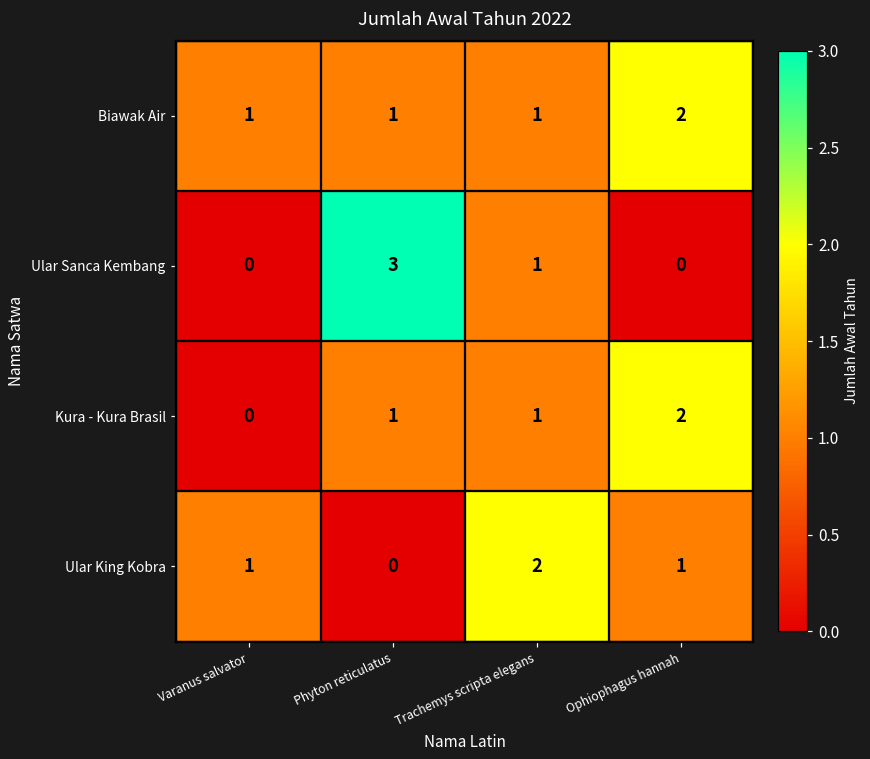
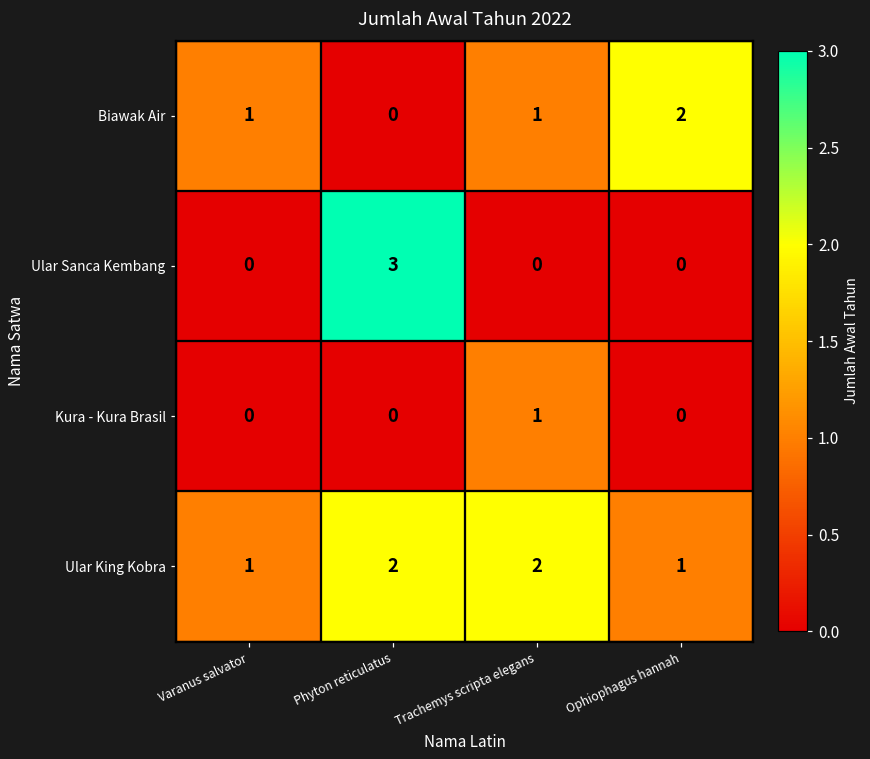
Biawak Air, Phyton reticulatus: 1 -> 0
Ular Sanca Kembang, Trachemys scripta elegans: 1 -> 0
Kura - Kura Brasil, Phyton reticulatus: 1 -> 0
Kura - Kura Brasil, Ophiophagus hannah: 2 -> 0
Ular King Kobra, Phyton reticulatus: 0 -> 2
